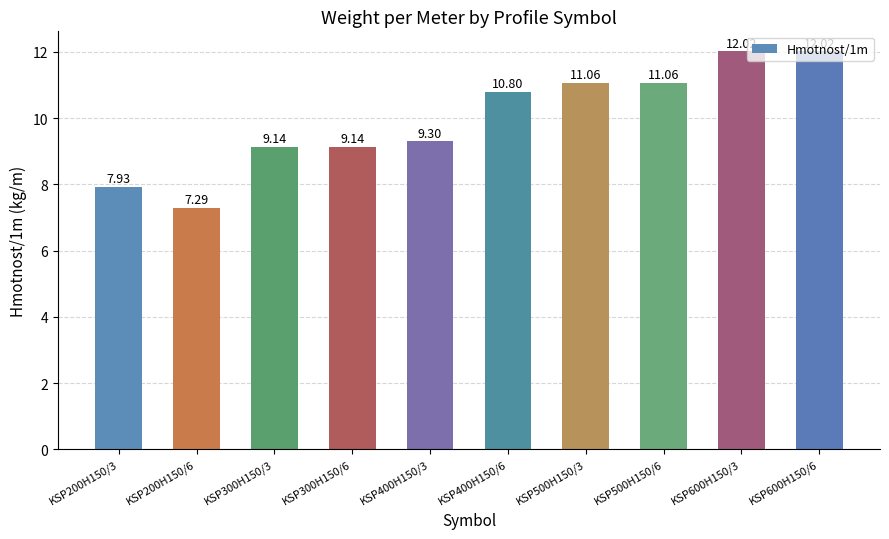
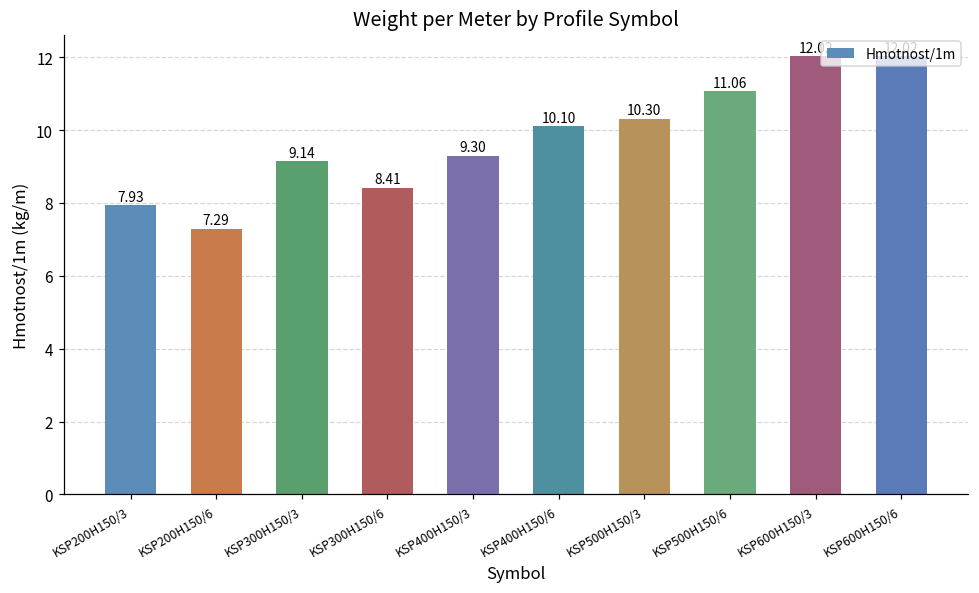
KSP300H150/6: 9.14 -> 8.41
KSP400H150/6: 10.80 -> 10.10
KSP500H150/3: 11.06 -> 10.30
